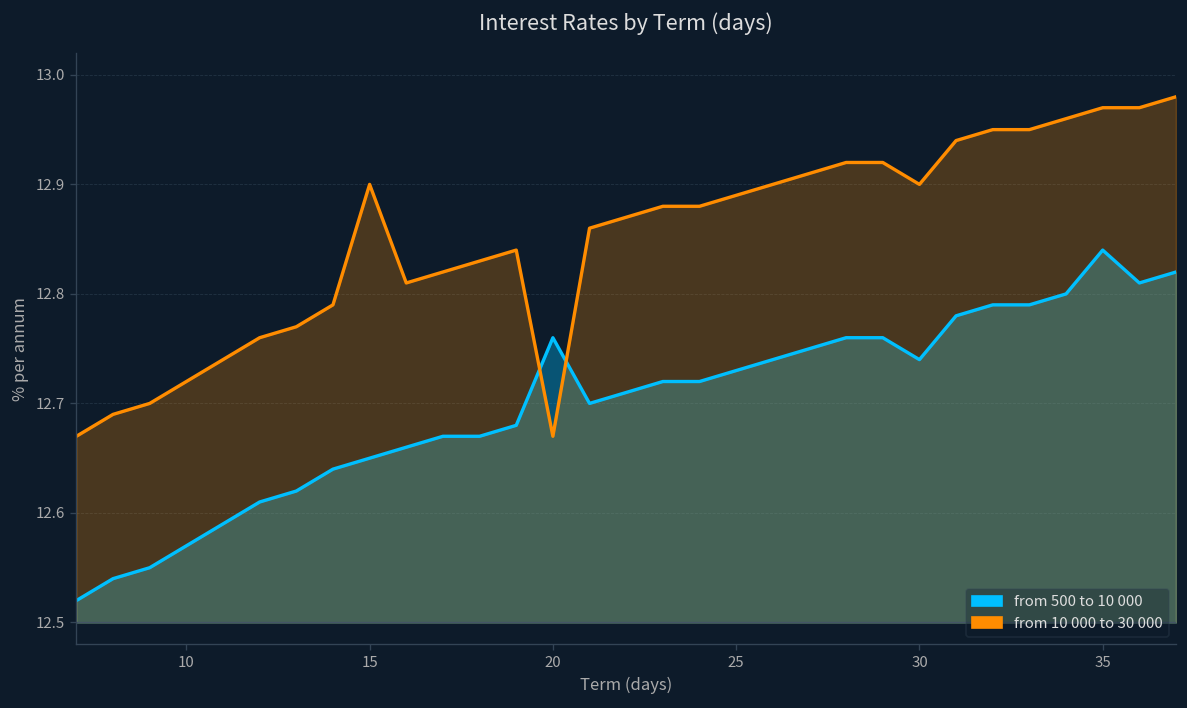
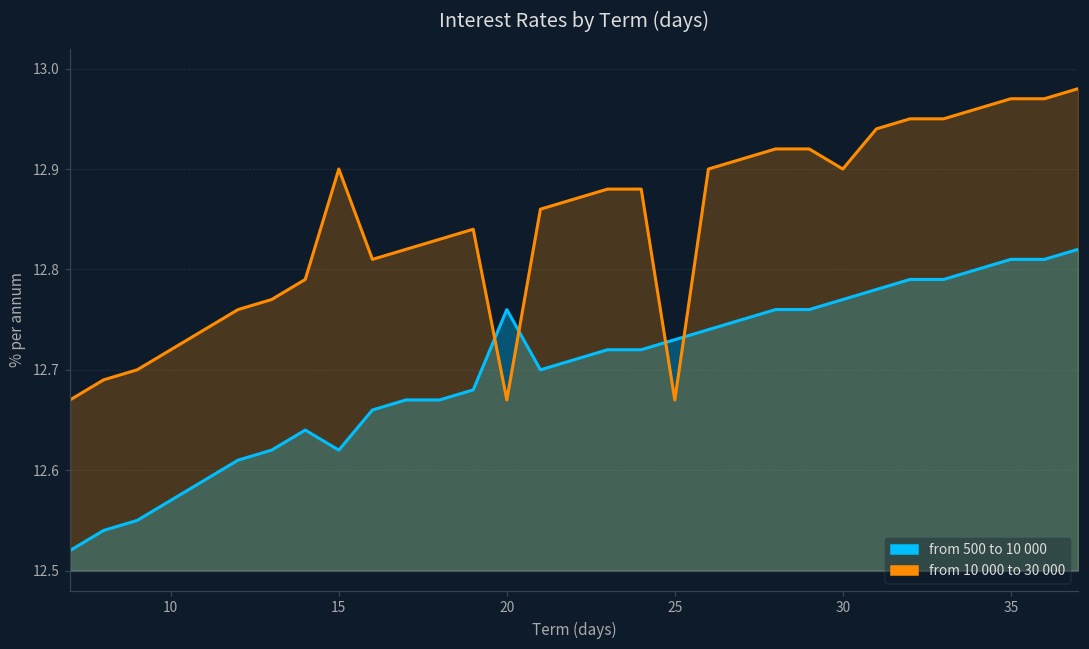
from 500 to 10 000, 15: 12.65 -> 12.62
from 10 000 to 30 000, 25: 12.89 -> 12.67
from 500 to 10 000, 30: 12.74 -> 12.77
from 500 to 10 000, 35: 12.84 -> 12.81
